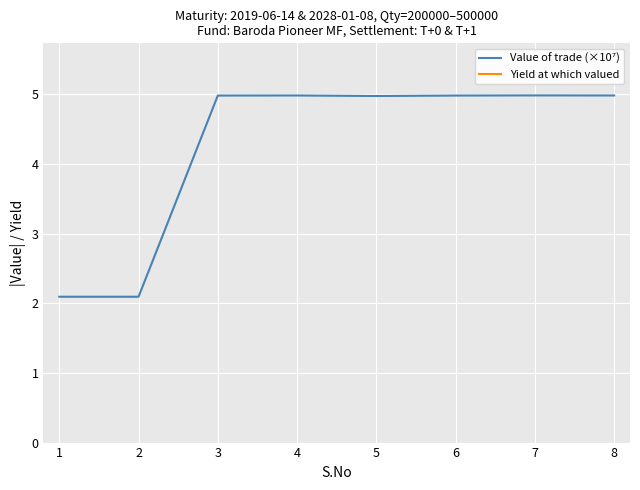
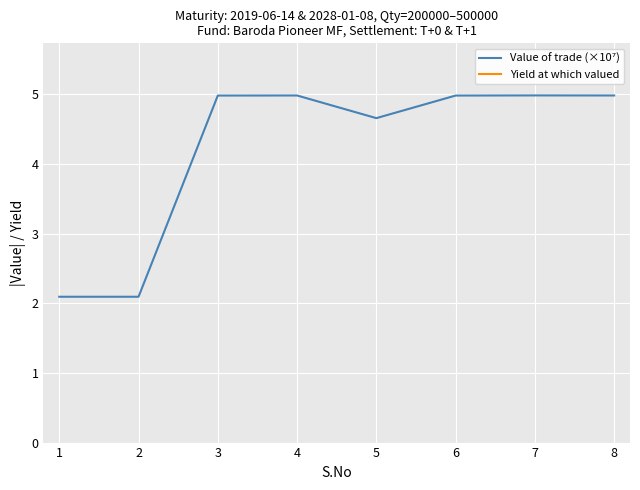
Value of trade (×10⁷), 5: 5.0 -> 4.7
